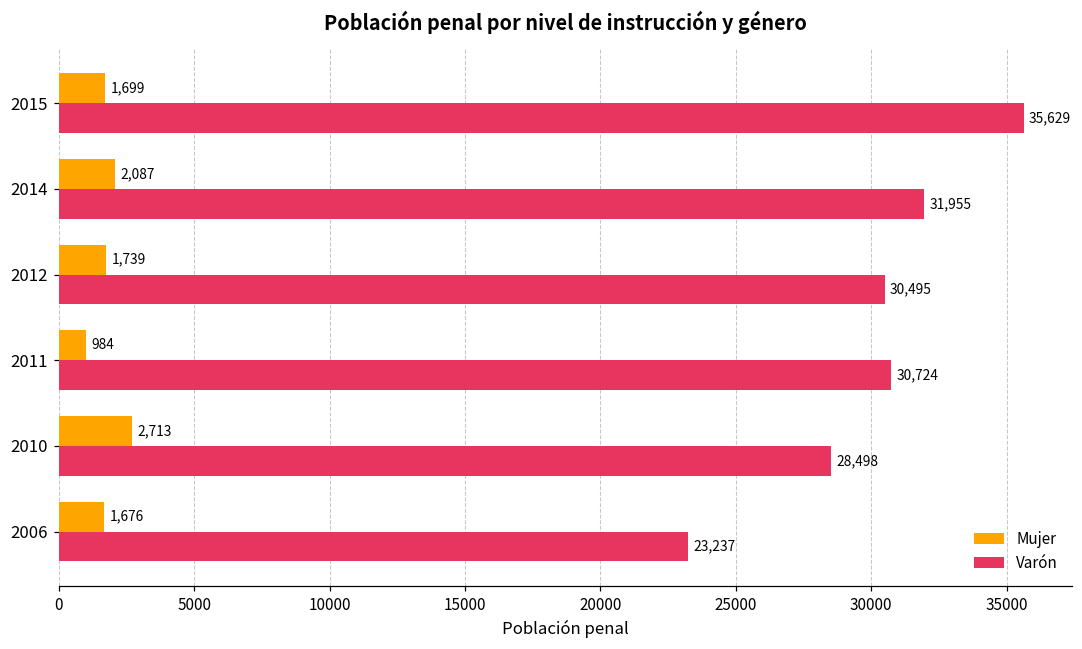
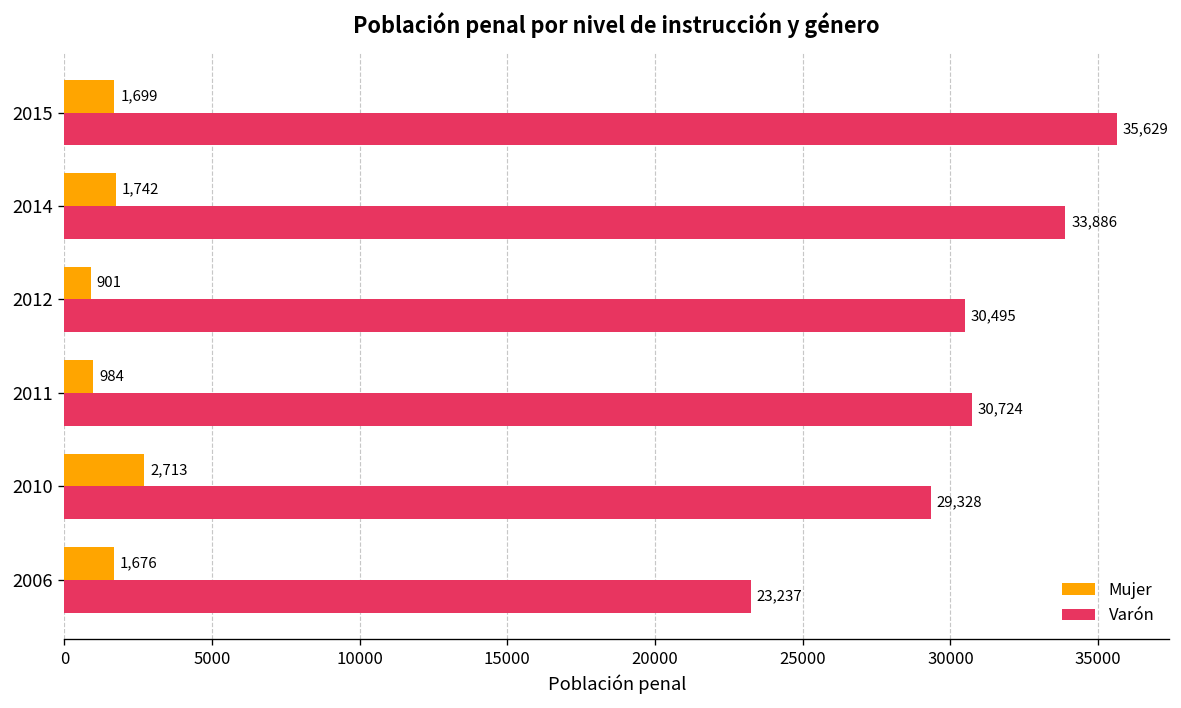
Mujer, 2014: 2,087 -> 1,742
Varón, 2014: 31,955 -> 33,886
Mujer, 2012: 1,739 -> 901
Varón, 2010: 28,498 -> 29,328
